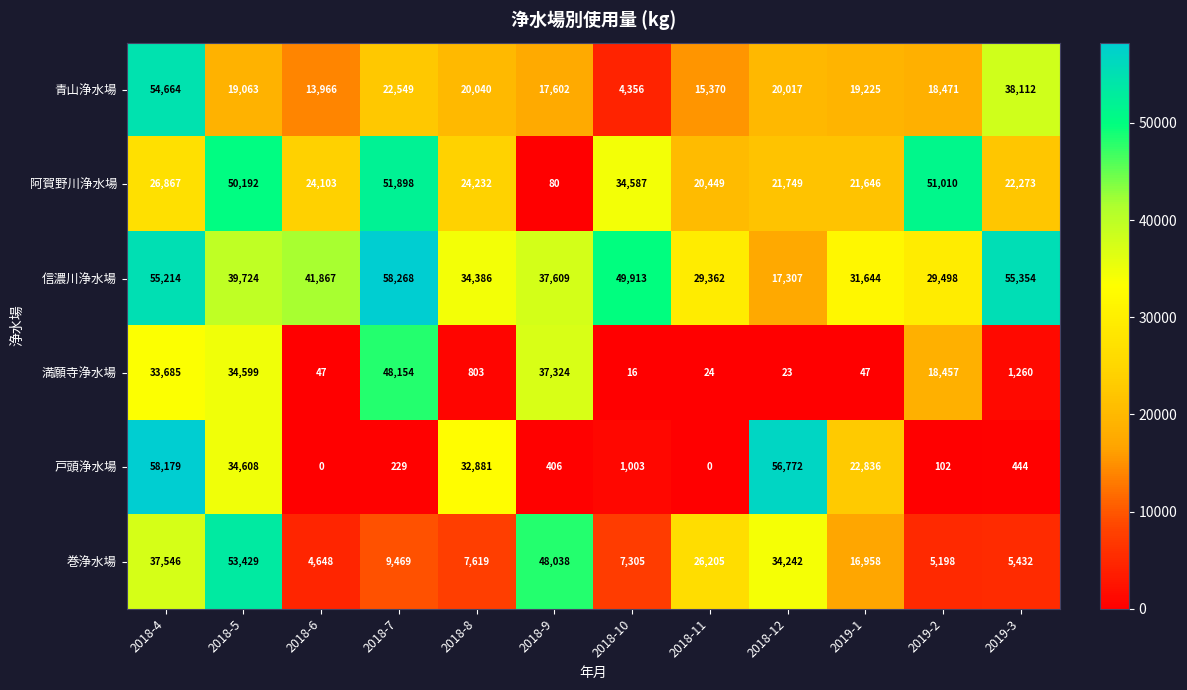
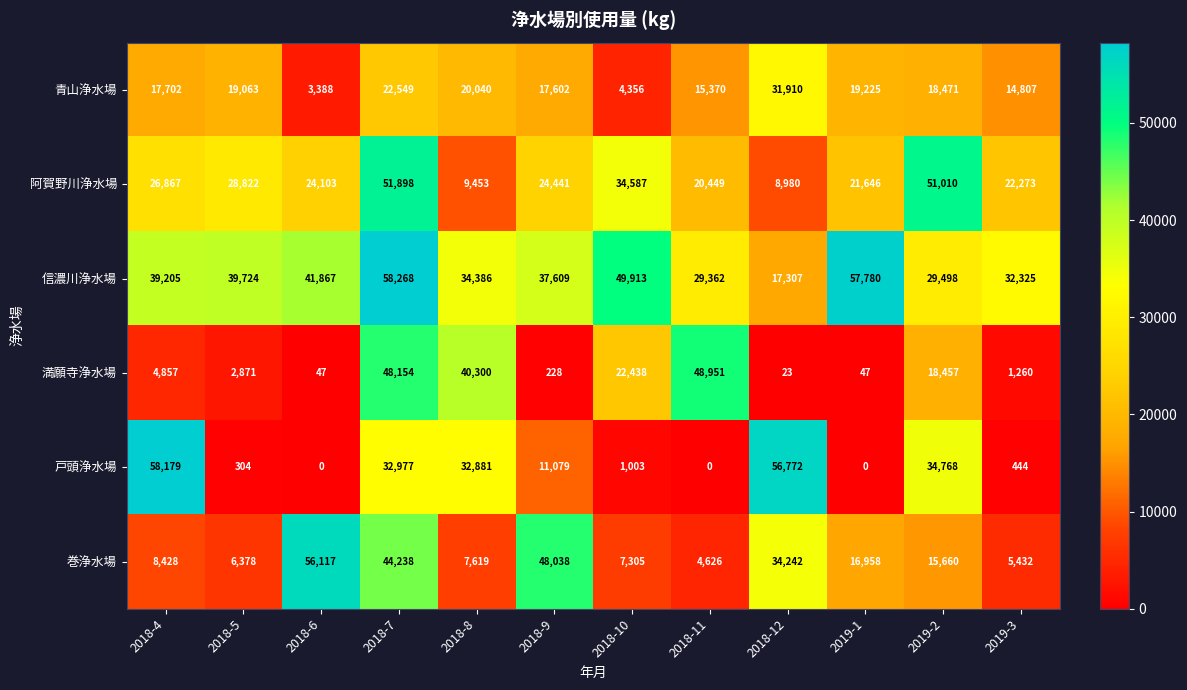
青山浄水場, 2018-4: 54,664 -> 17,702
青山浄水場, 2018-6: 13,966 -> 3,388
青山浄水場, 2018-12: 20,017 -> 31,910
青山浄水場, 2019-3: 38,112 -> 14,807
阿賀野川浄水場, 2018-5: 50,192 -> 28,822
阿賀野川浄水場, 2018-8: 24,232 -> 9,453
阿賀野川浄水場, 2018-9: 80 -> 24,441
阿賀野川浄水場, 2018-12: 21,749 -> 8,980
信濃川浄水場, 2018-4: 55,214 -> 39,205
信濃川浄水場, 2019-1: 31,644 -> 57,780
信濃川浄水場, 2019-3: 55,354 -> 32,325
満願寺浄水場, 2018-4: 33,685 -> 4,857
満願寺浄水場, 2018-5: 34,599 -> 2,871
満願寺浄水場, 2018-8: 803 -> 40,300
満願寺浄水場, 2018-9: 37,324 -> 228
満願寺浄水場, 2018-10: 16 -> 22,438
満願寺浄水場, 2018-11: 24 -> 48,951
戸頭浄水場, 2018-5: 34,608 -> 304
戸頭浄水場, 2018-7: 229 -> 32,977
戸頭浄水場, 2018-9: 406 -> 11,079
戸頭浄水場, 2019-1: 22,836 -> 0
戸頭浄水場, 2019-2: 102 -> 34,768
巻浄水場, 2018-4: 37,546 -> 8,428
巻浄水場, 2018-5: 53,429 -> 6,378
巻浄水場, 2018-6: 4,648 -> 56,117
巻浄水場, 2018-7: 9,469 -> 44,238
巻浄水場, 2018-11: 26,205 -> 4,626
巻浄水場, 2019-2: 5,198 -> 15,660
